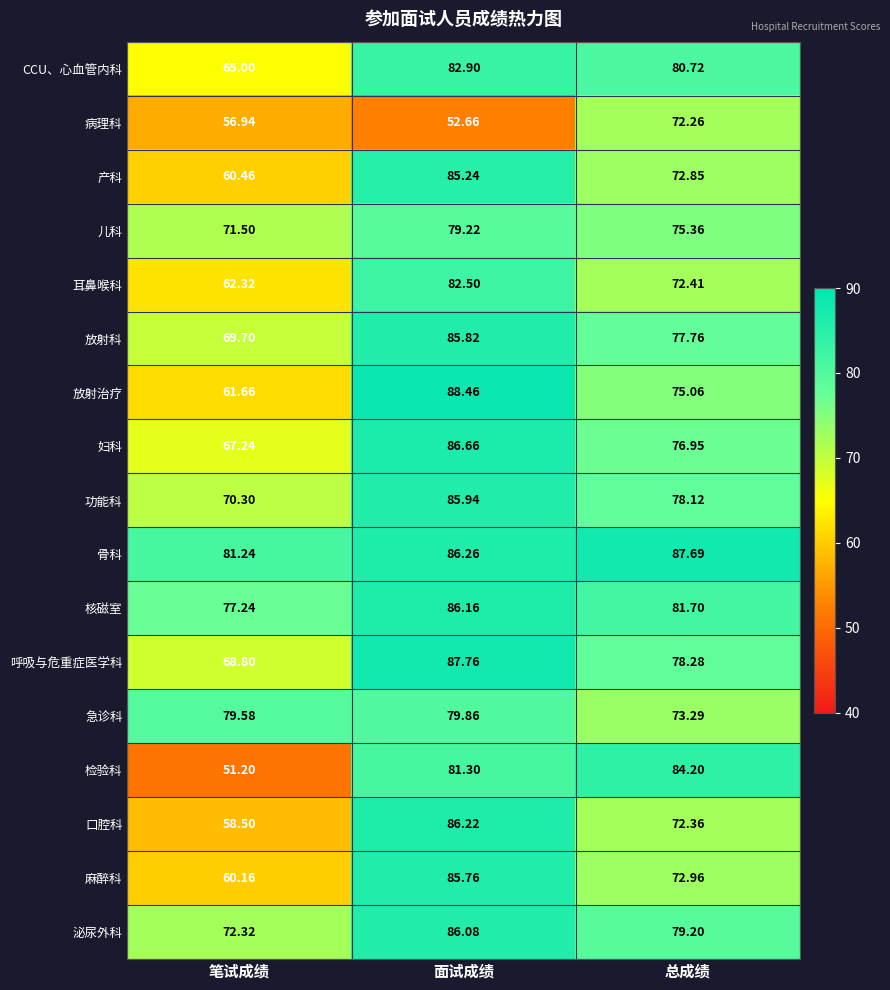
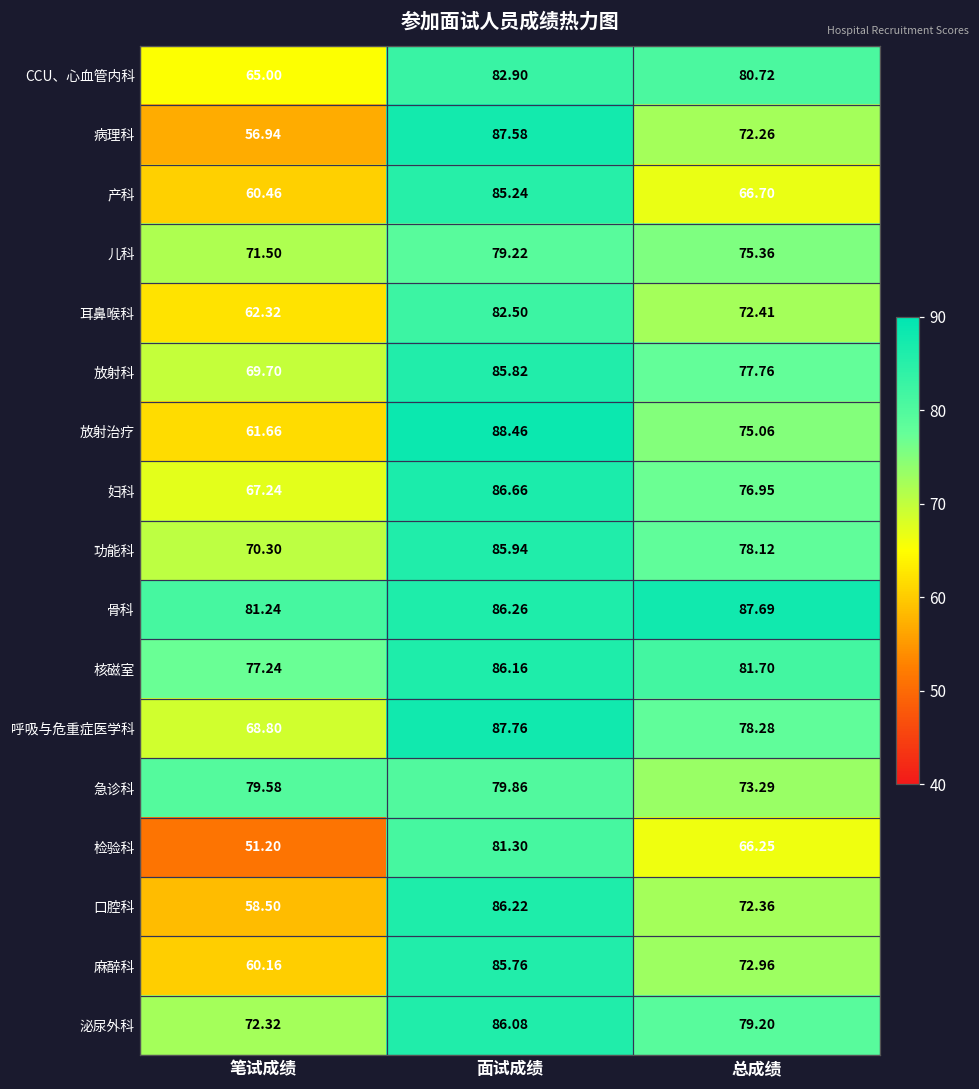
病理科, 面试成绩: 52.66 -> 87.58
产科, 总成绩: 72.85 -> 66.70
检验科, 总成绩: 84.20 -> 66.25
